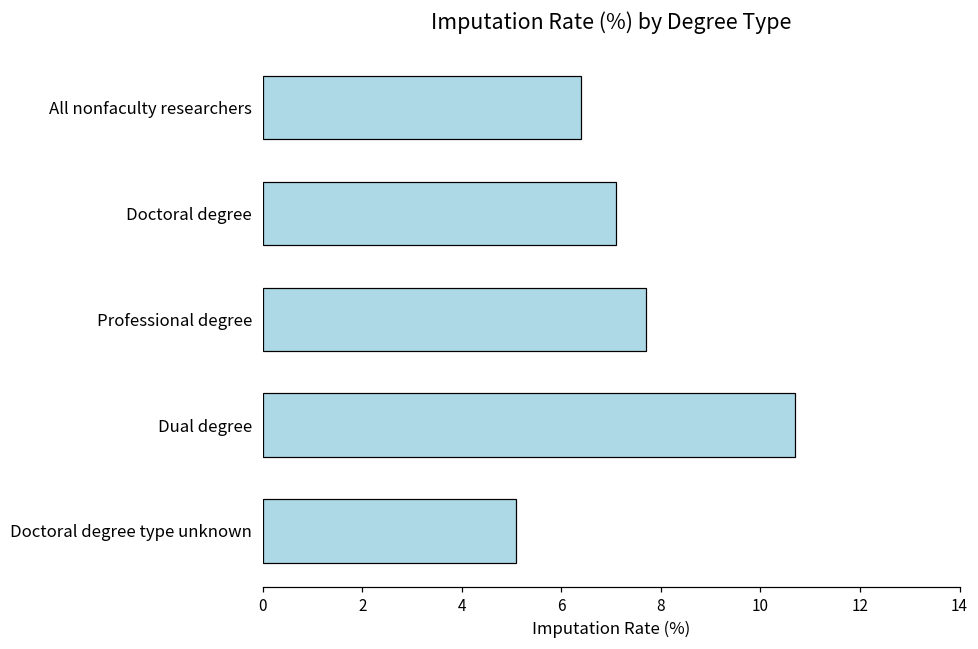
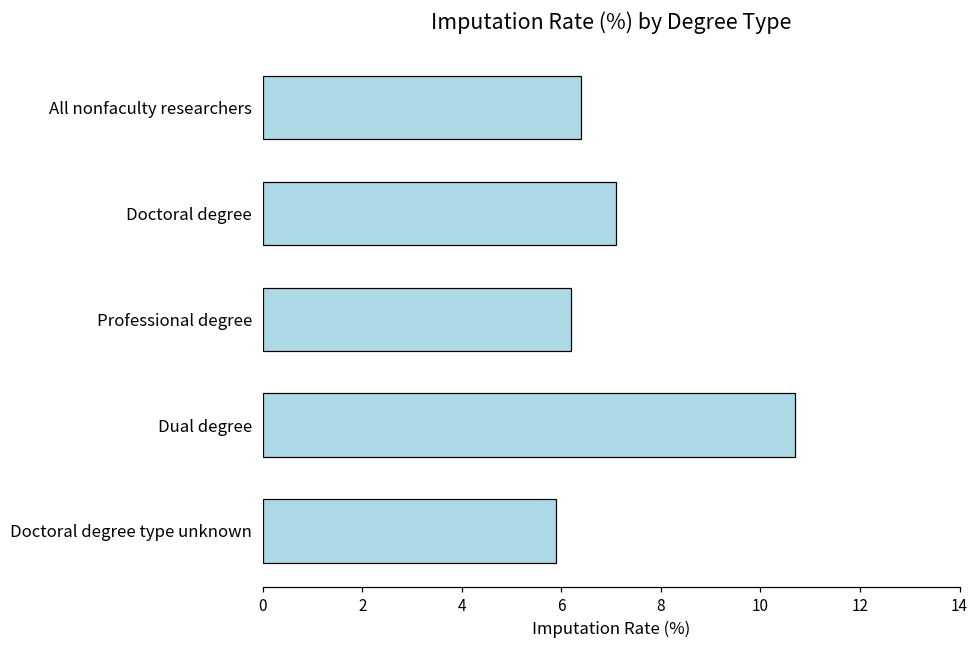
Professional degree: 7.7 -> 6.2
Doctoral degree type unknown: 5.1 -> 5.9
